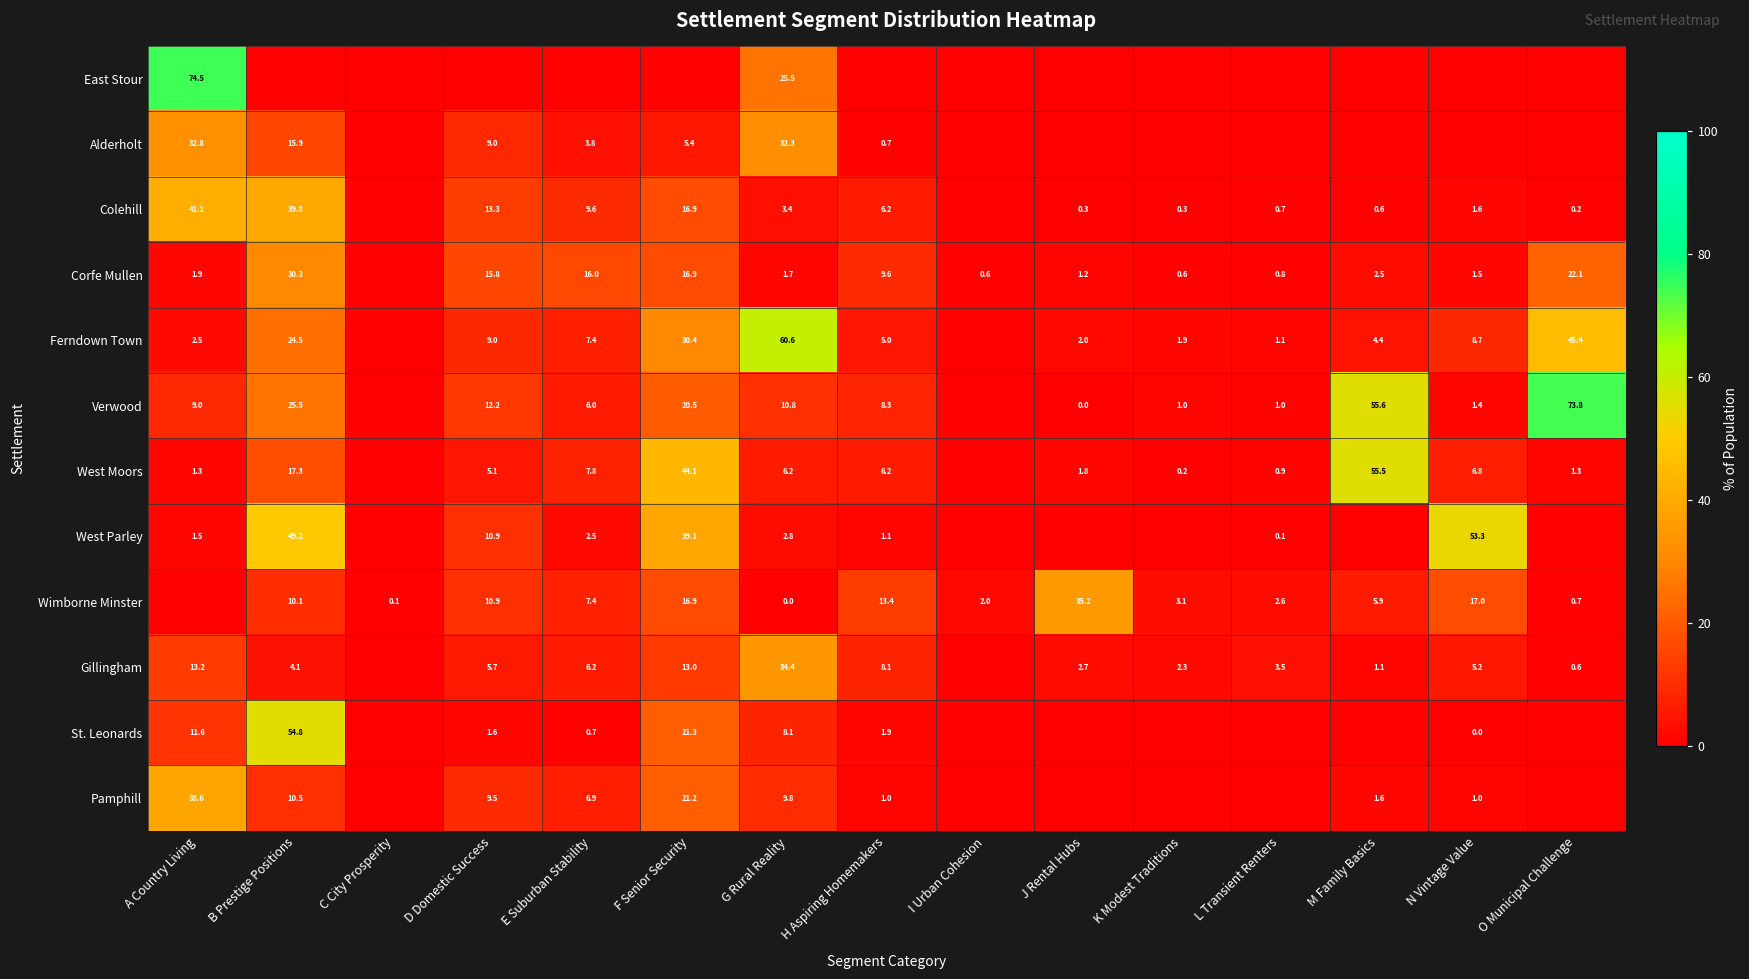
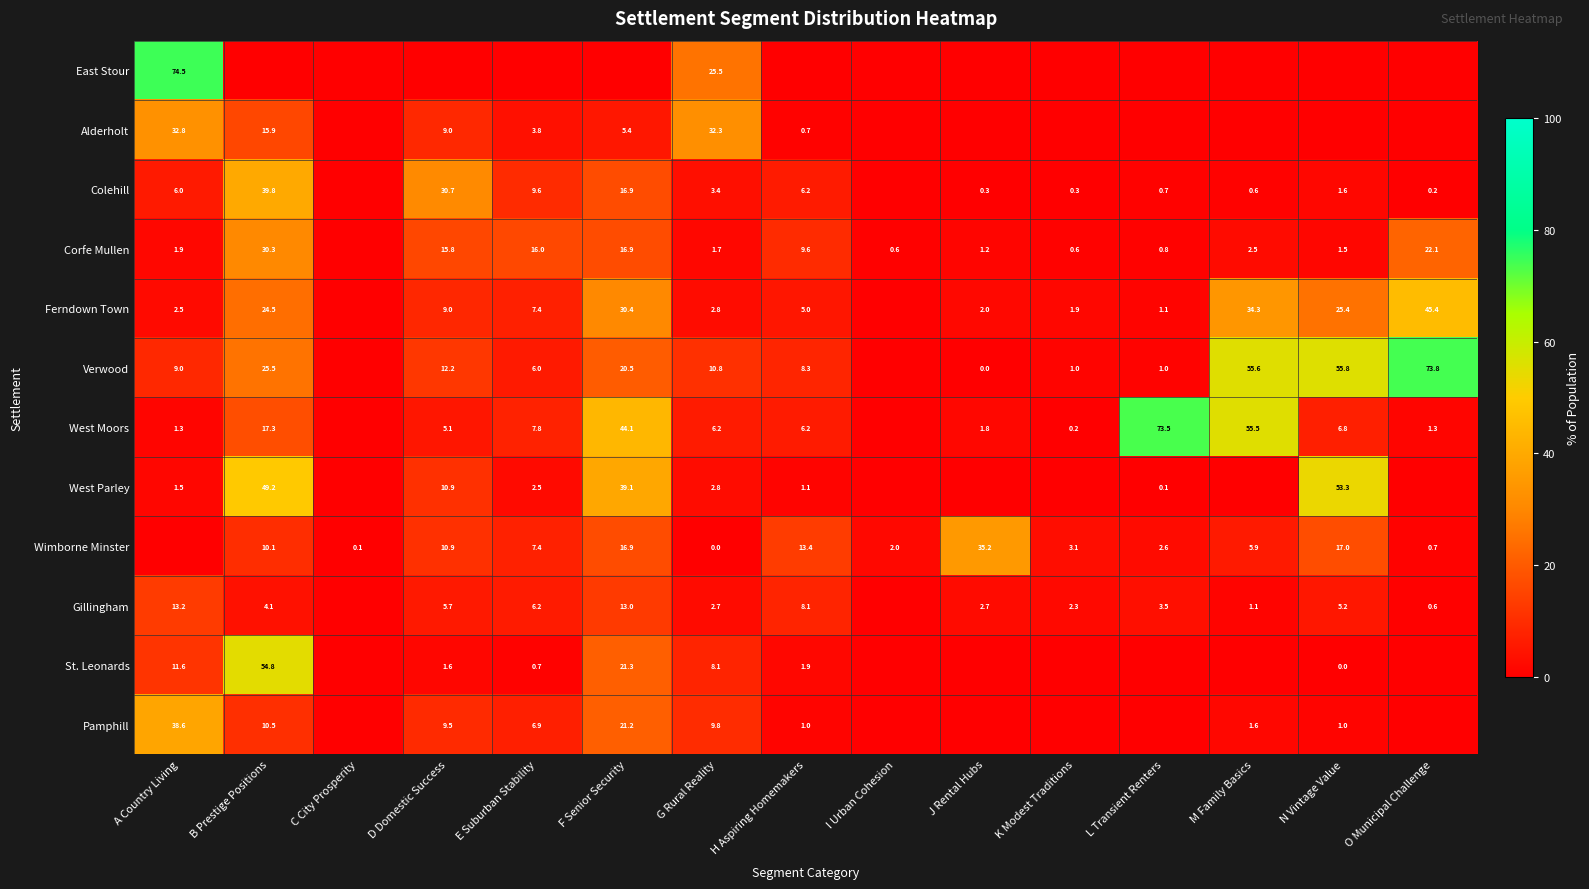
Colehill, A Country Living: 41.1 -> 6.0
Colehill, D Domestic Success: 13.3 -> 30.7
Ferndown Town, G Rural Reality: 60.6 -> 2.8
Ferndown Town, M Family Basics: 4.4 -> 34.3
Ferndown Town, N Vintage Value: 8.7 -> 25.4
Verwood, N Vintage Value: 1.4 -> 55.8
West Moors, L Transient Renters: 0.9 -> 73.5
Gillingham, G Rural Reality: 34.4 -> 2.7
